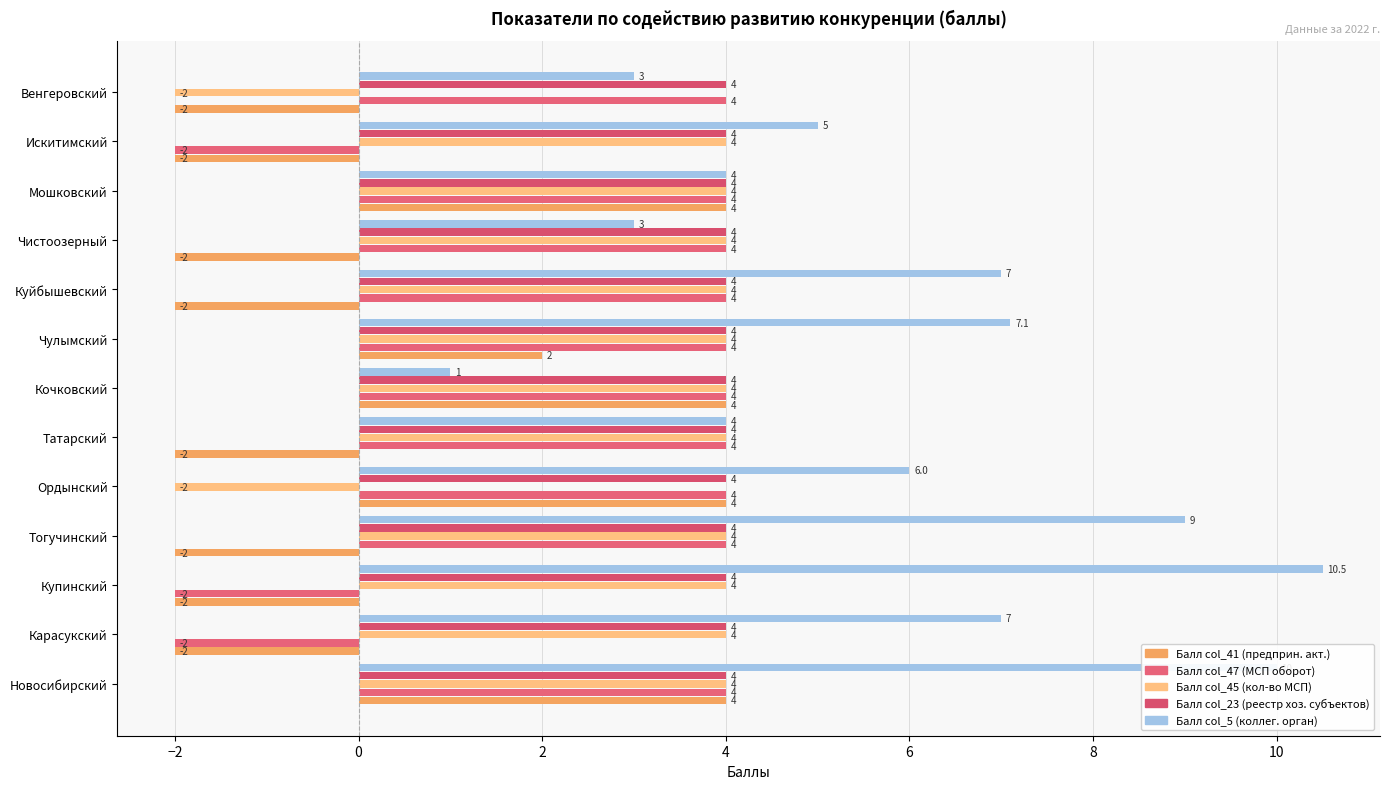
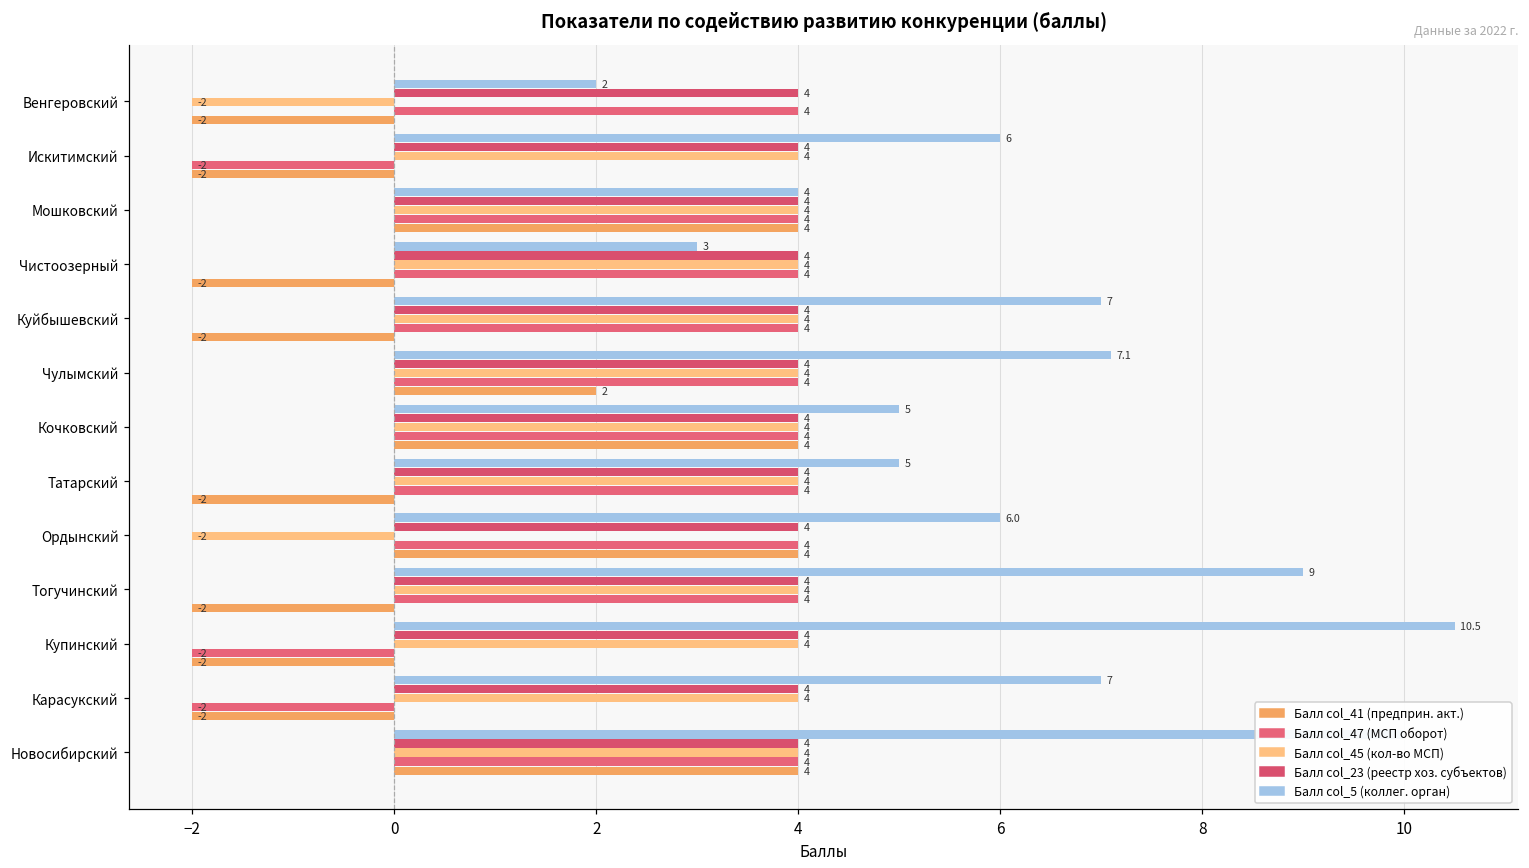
Балл col_5 (коллег. орган), Венгеровский: 3 -> 2
Балл col_5 (коллег. орган), Искитимский: 5 -> 6
Балл col_5 (коллег. орган), Кочковский: 1 -> 5
Балл col_5 (коллег. орган), Татарский: 4 -> 5
